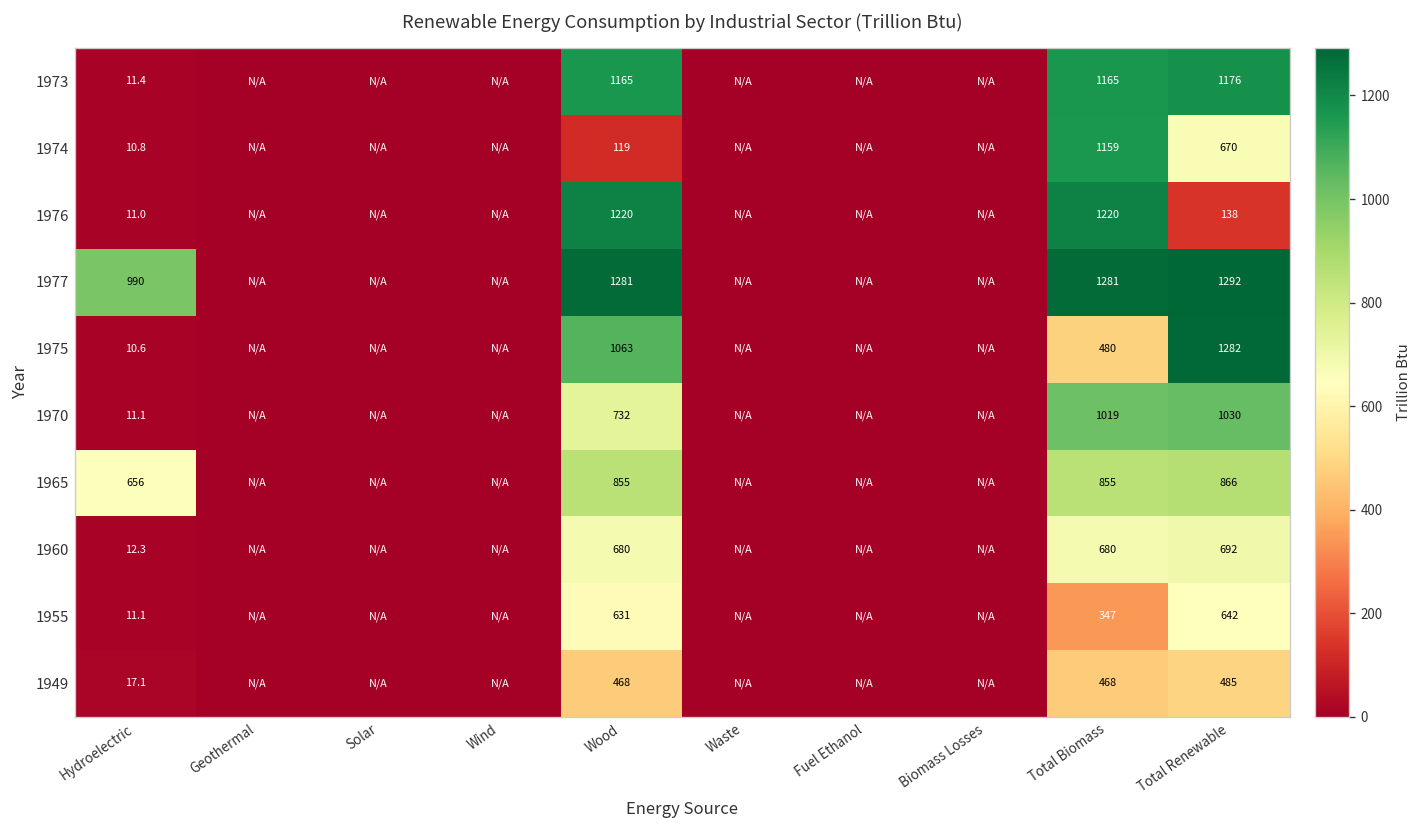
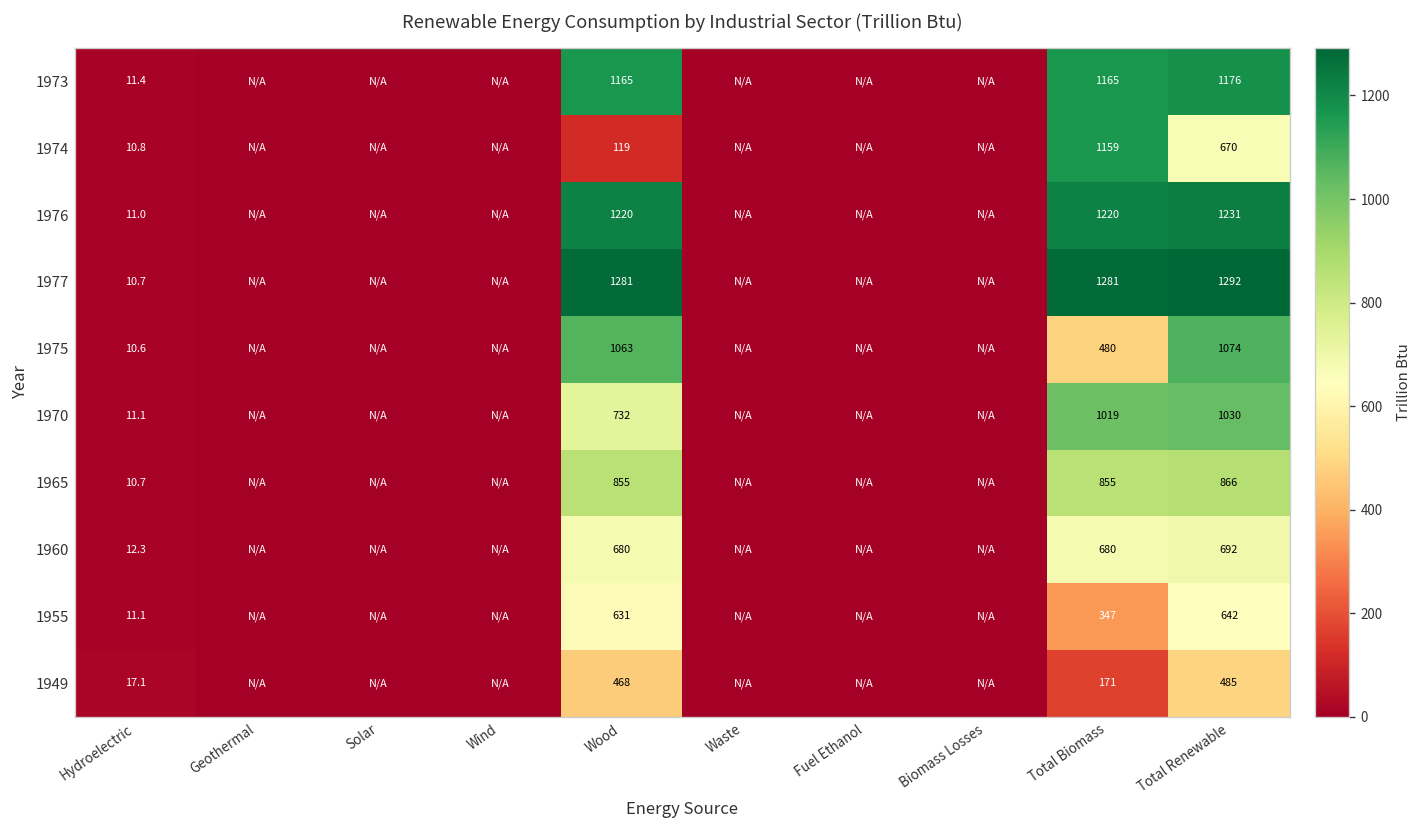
1976, Total Renewable: 138 -> 1231
1977, Hydroelectric: 990 -> 10.7
1975, Total Renewable: 1282 -> 1074
1965, Hydroelectric: 656 -> 10.7
1949, Total Biomass: 468 -> 171
